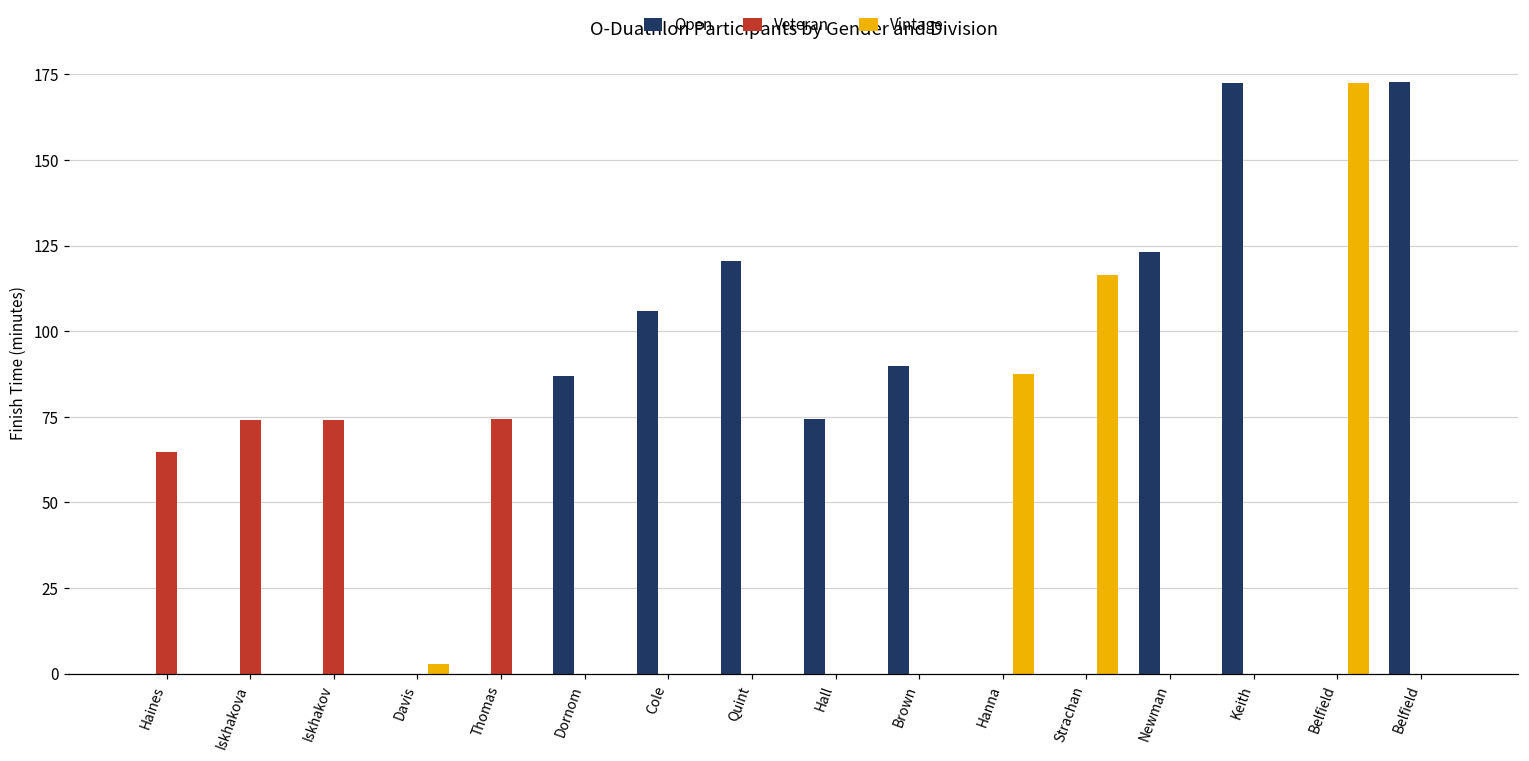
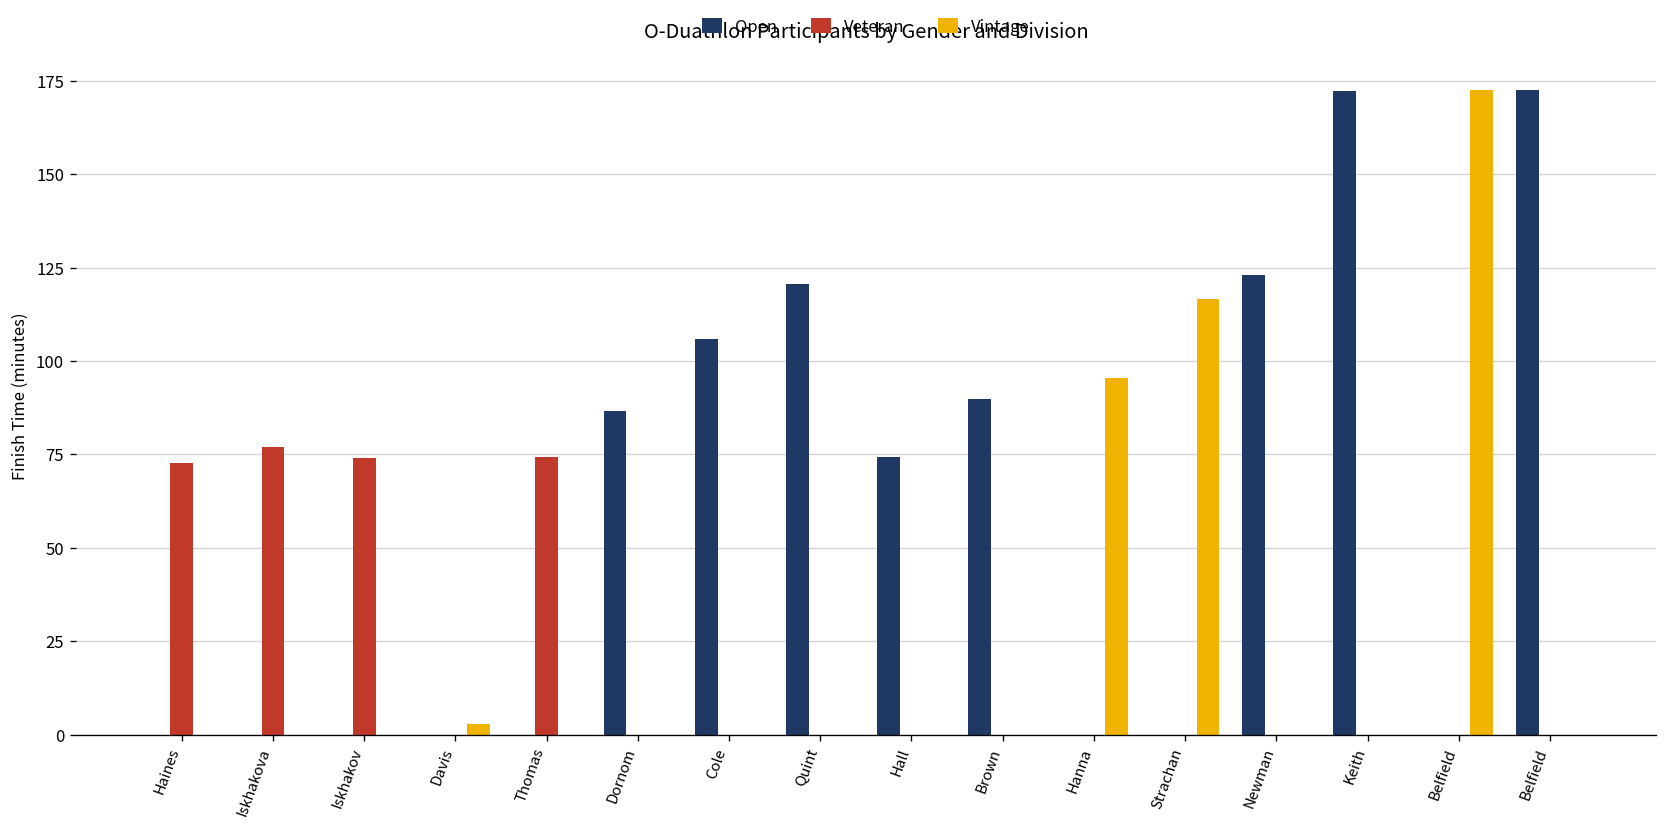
Veteran, Haines: 65 -> 73
Veteran, Iskhakova: 74 -> 77
Vintage, Hanna: 88 -> 95
